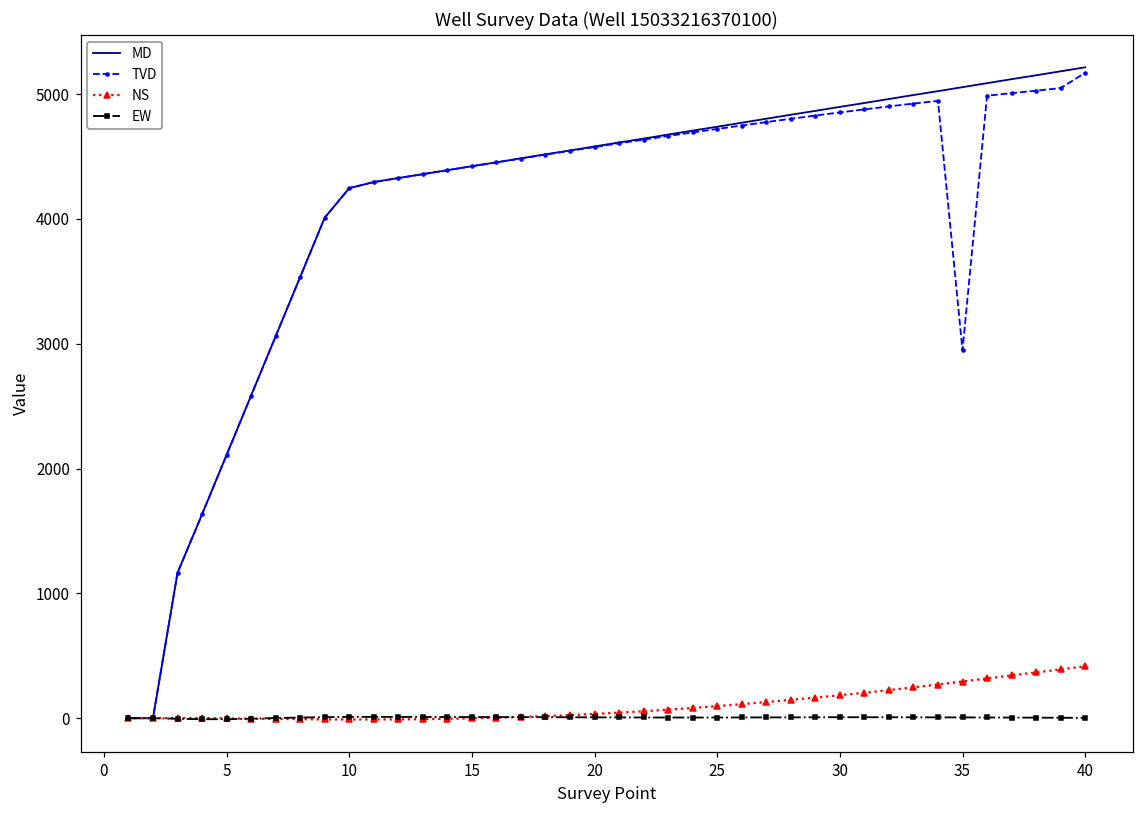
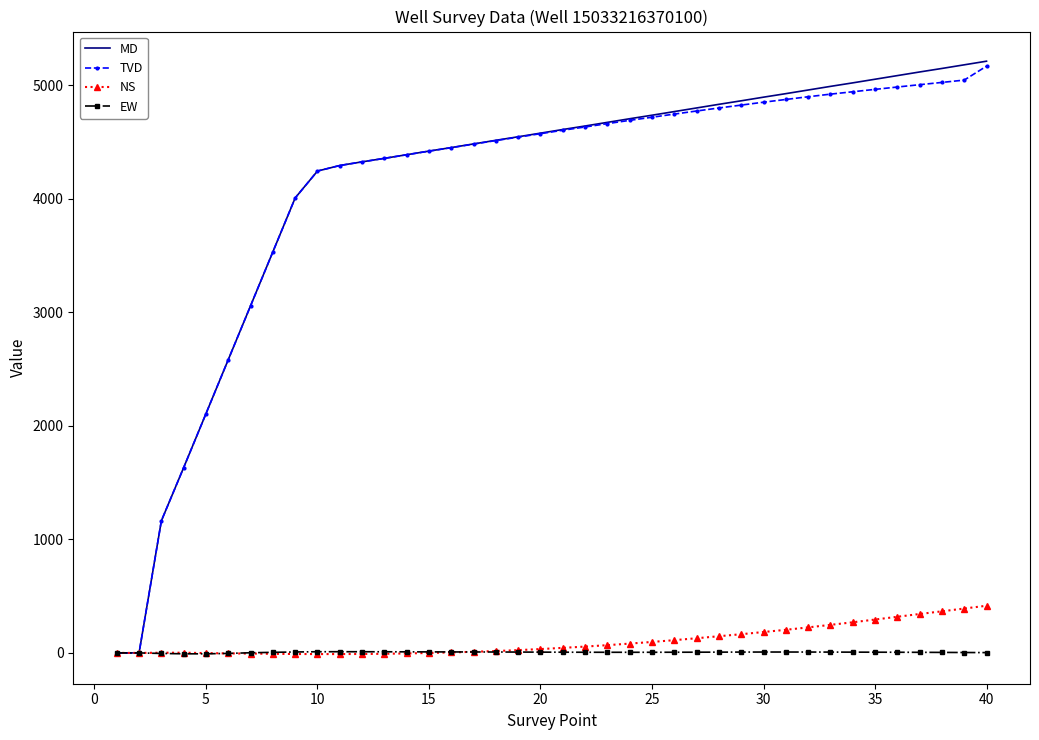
TVD, 35: 2950 -> 4970
